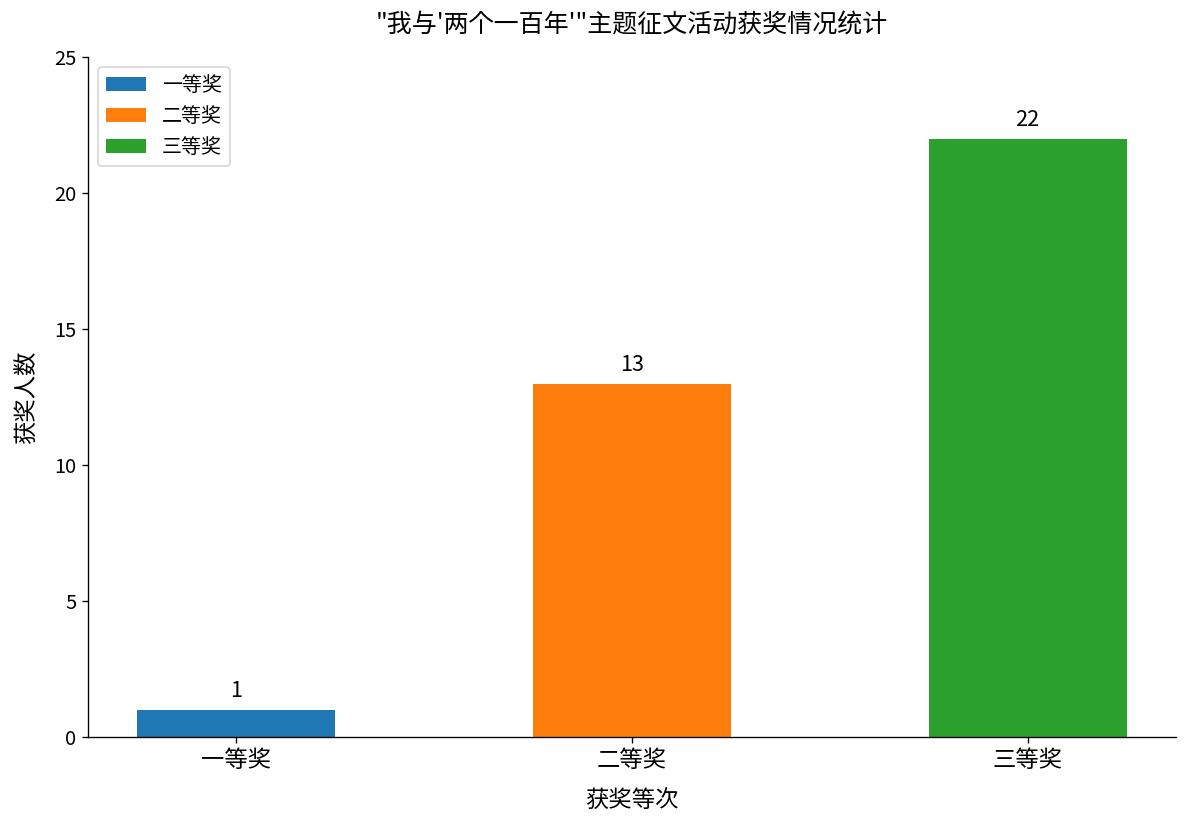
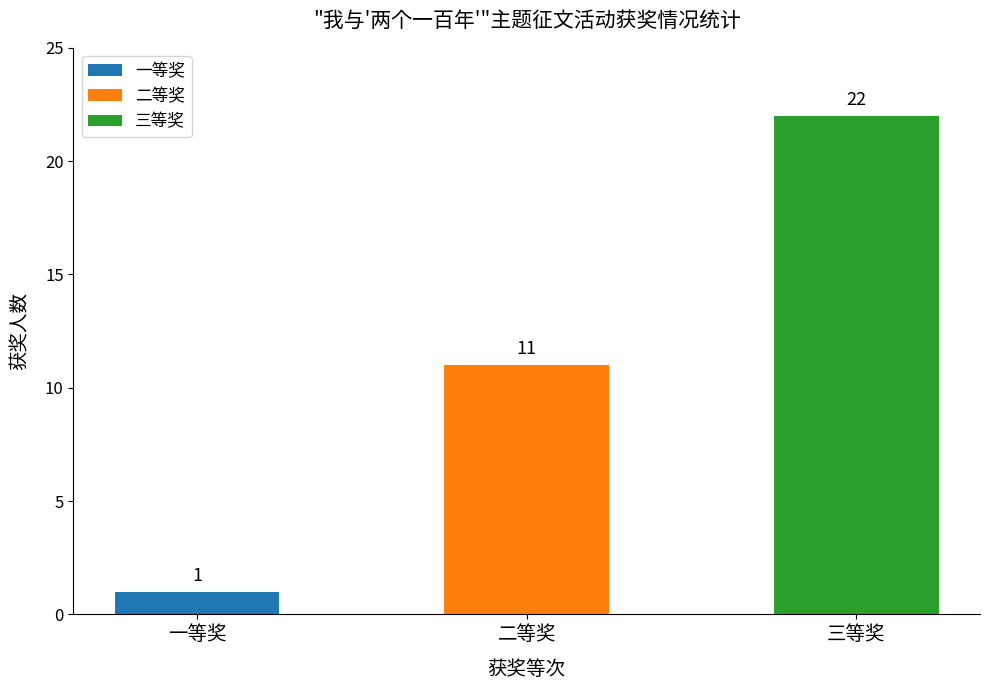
二等奖: 13 -> 11
